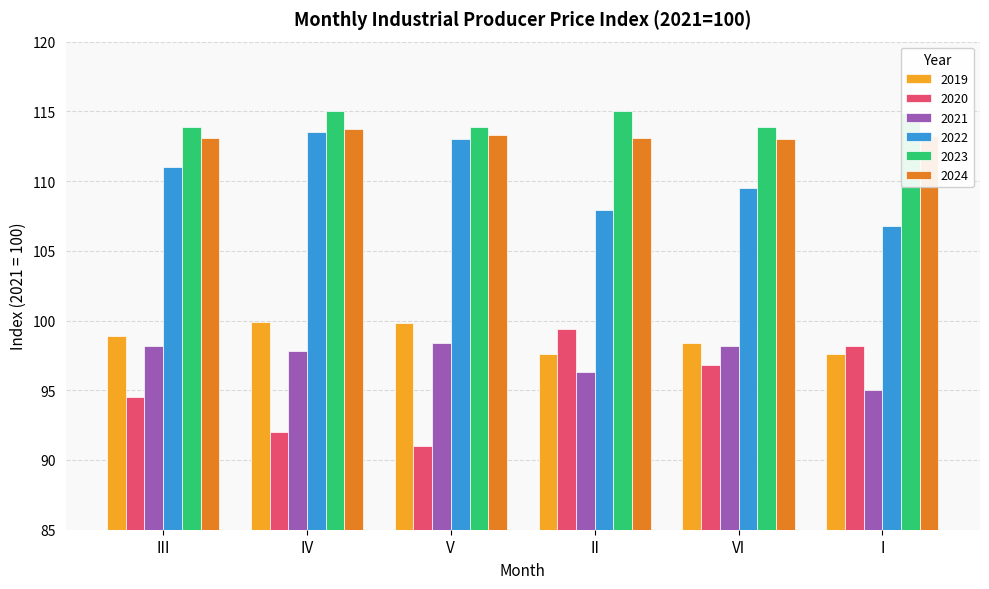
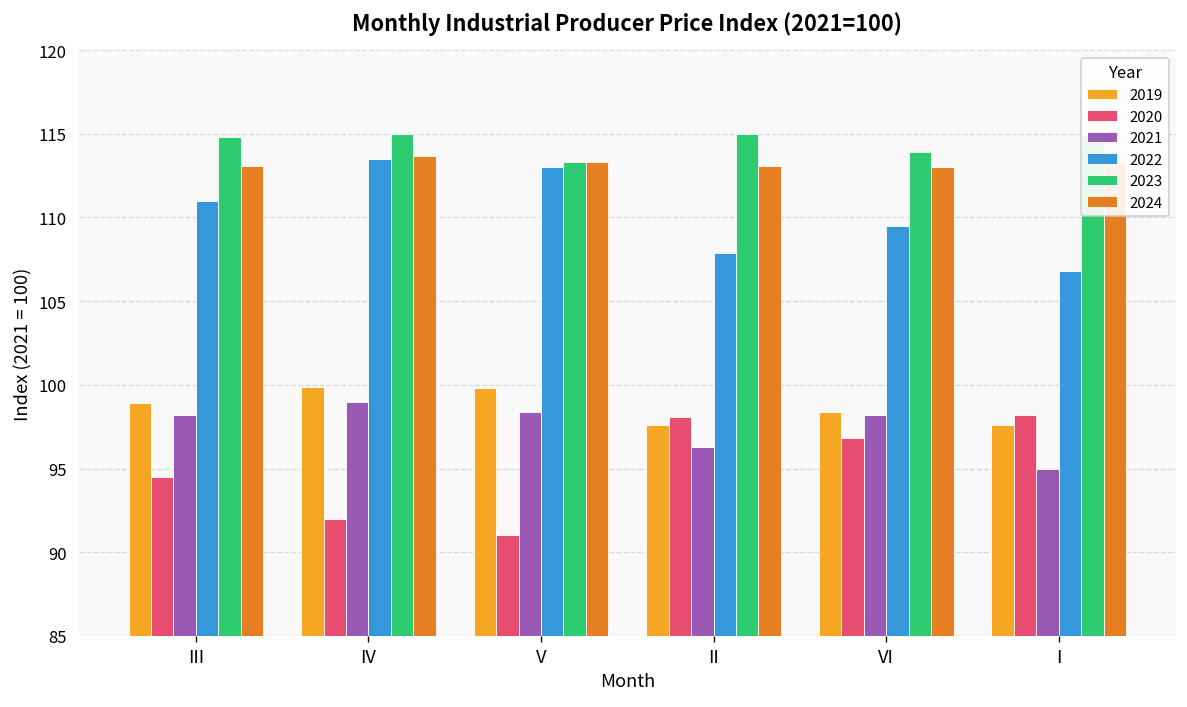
2023, III: 113.9 -> 114.8
2021, IV: 97.8 -> 99.0
2023, V: 113.9 -> 113.3
2020, II: 99.4 -> 98.1
